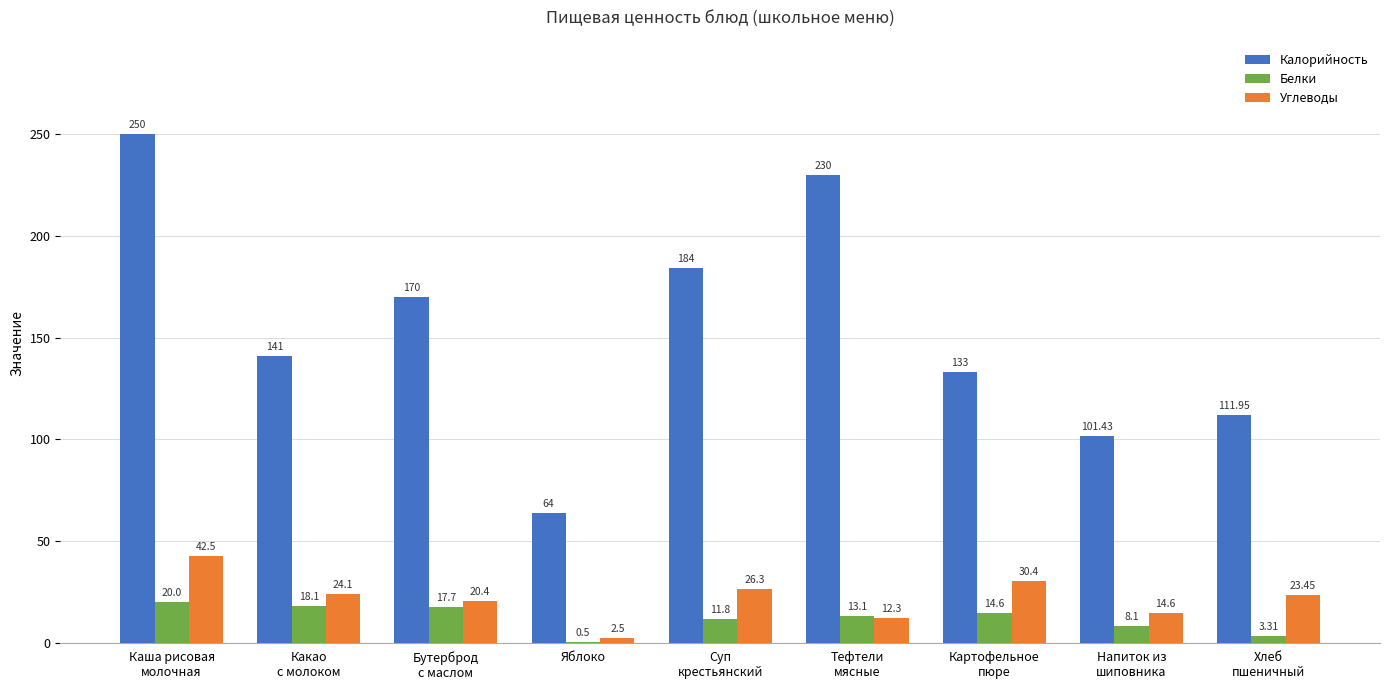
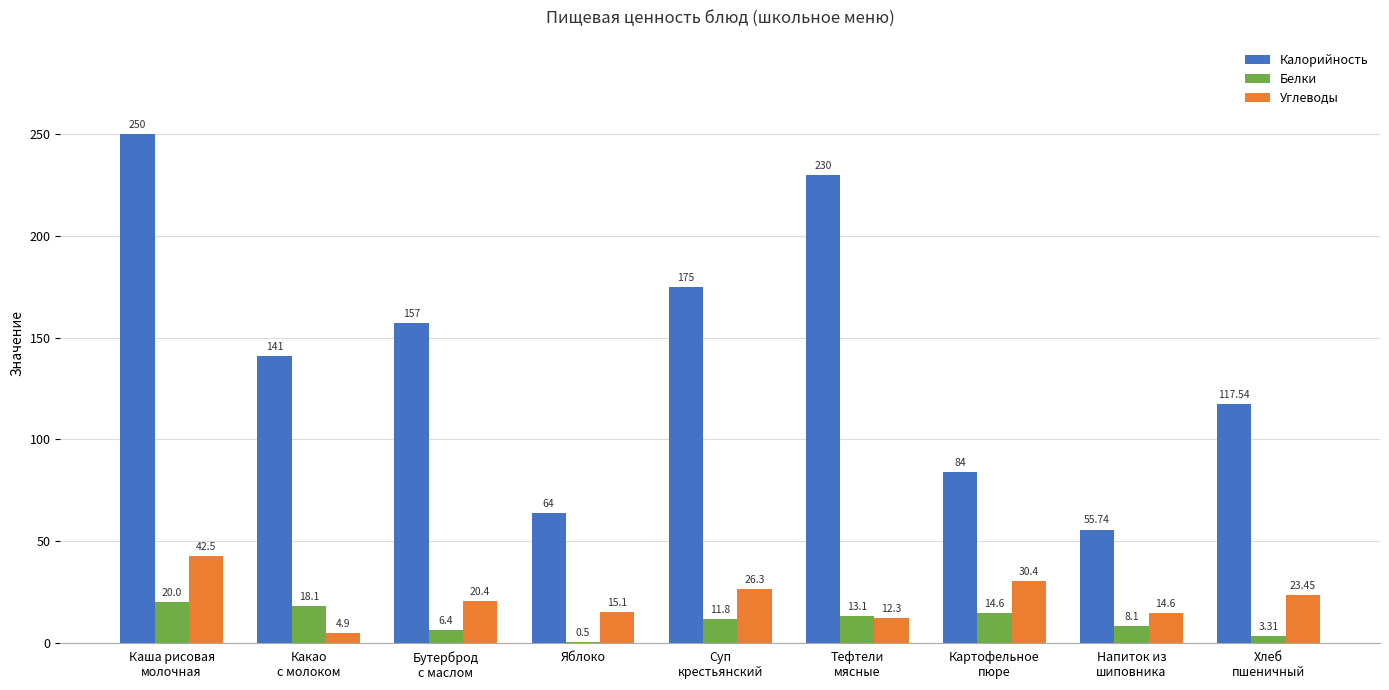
Углеводы, Какао с молоком: 24.1 -> 4.9
Калорийность, Бутерброд с маслом: 170 -> 157
Белки, Бутерброд с маслом: 17.7 -> 6.4
Углеводы, Яблоко: 2.5 -> 15.1
Калорийность, Суп крестьянский: 184 -> 175
Калорийность, Картофельное пюре: 133 -> 84
Калорийность, Напиток из шиповника: 101.43 -> 55.74
Калорийность, Хлеб пшеничный: 111.95 -> 117.54
